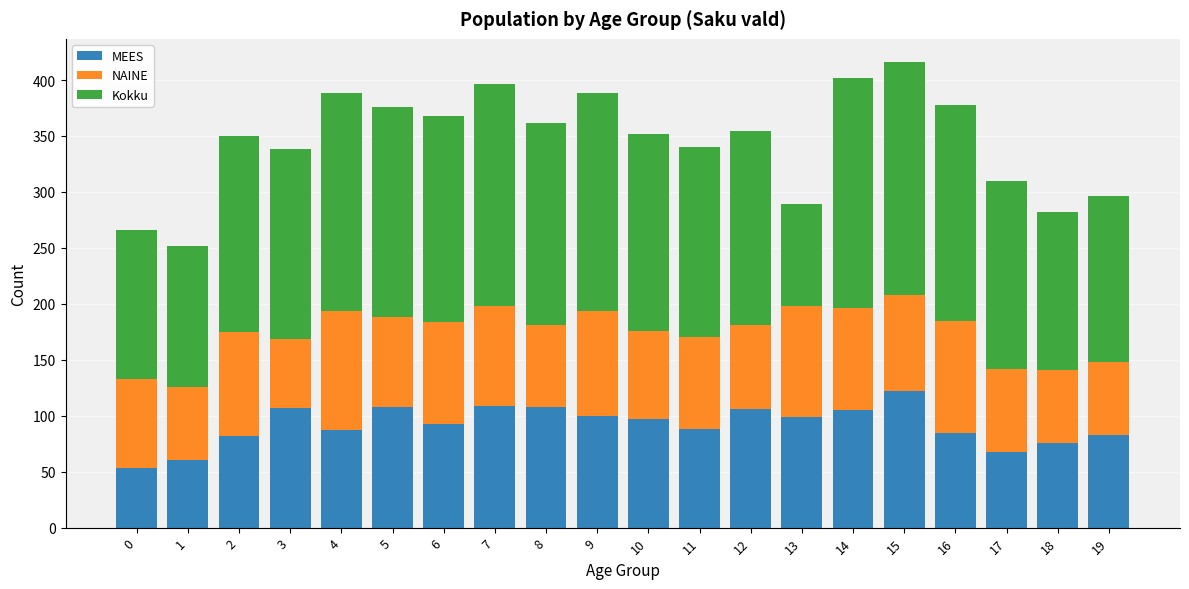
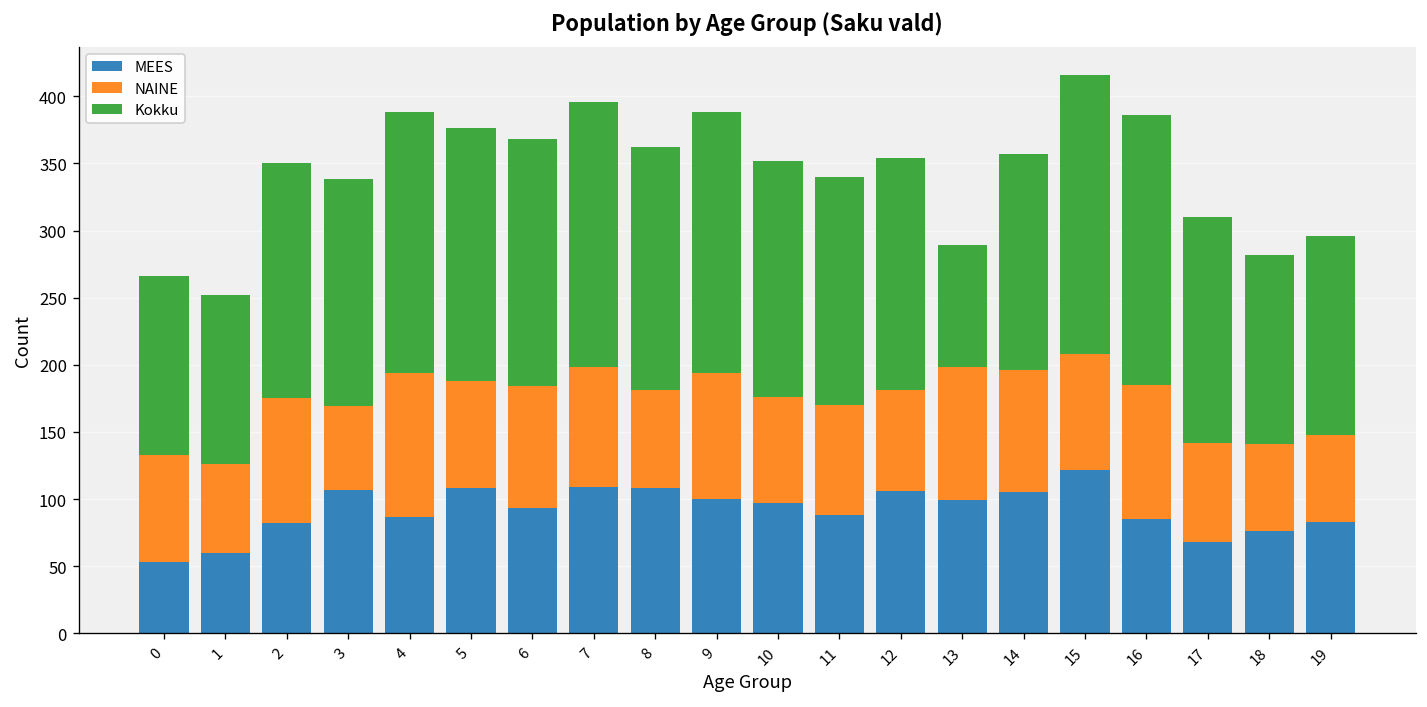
Kokku, 14: 206 -> 161
Kokku, 16: 193 -> 201
